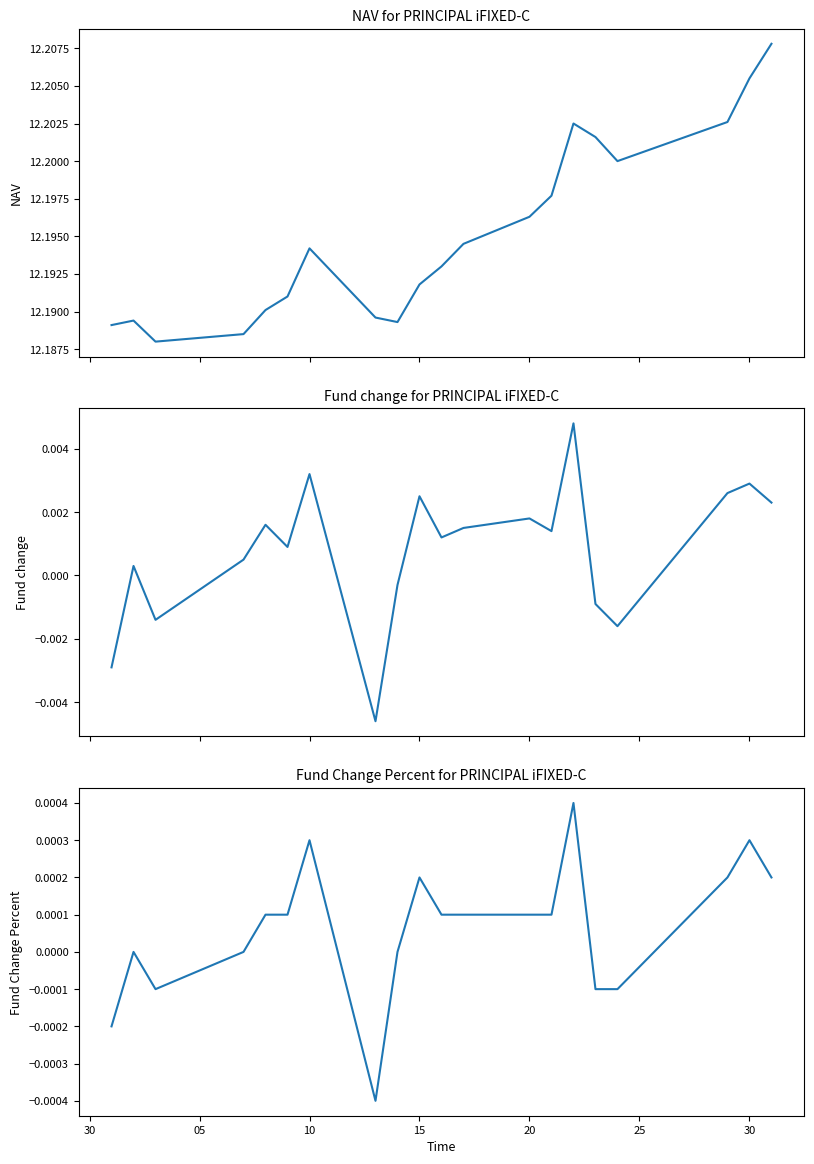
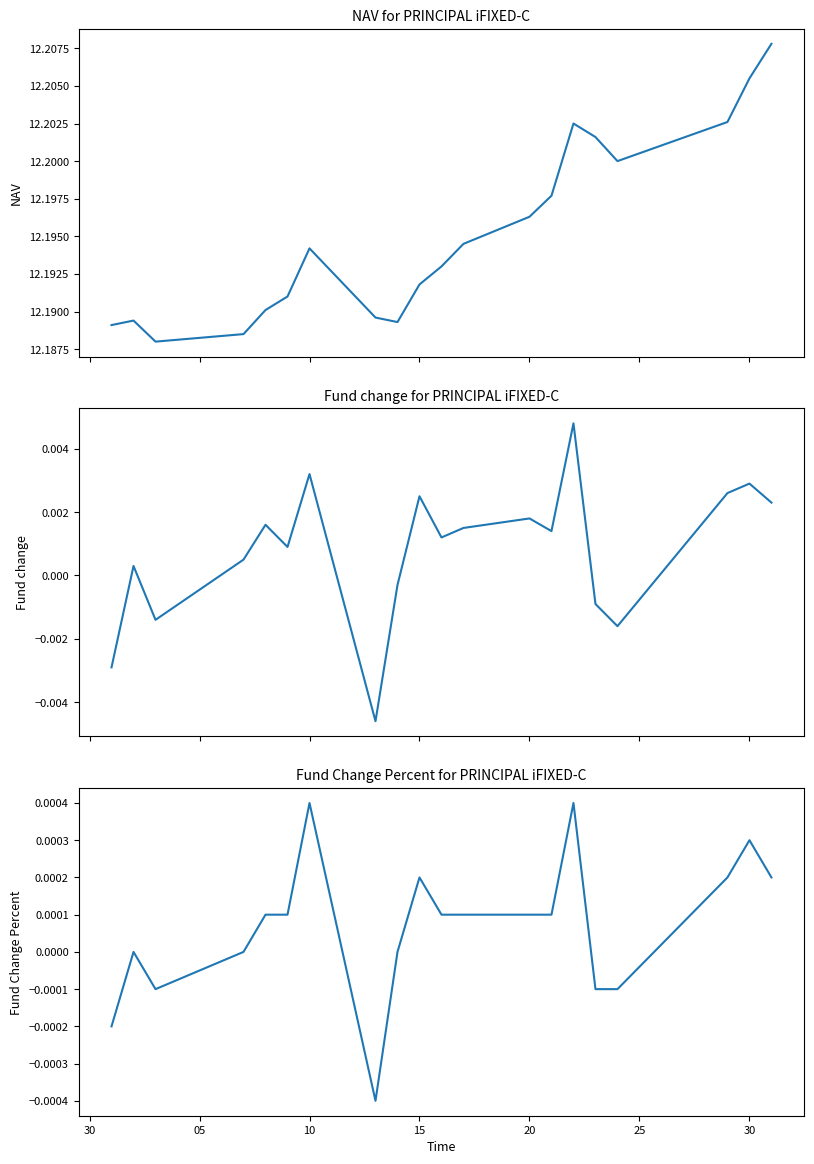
Fund Change Percent for PRINCIPAL iFIXED-C, 10: 0.0003 -> 0.0004
